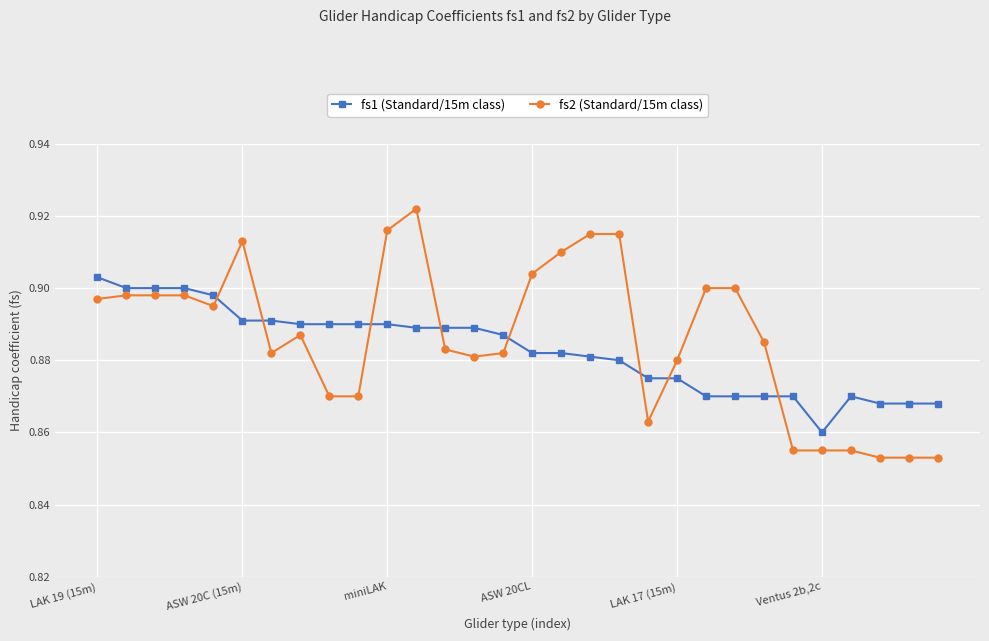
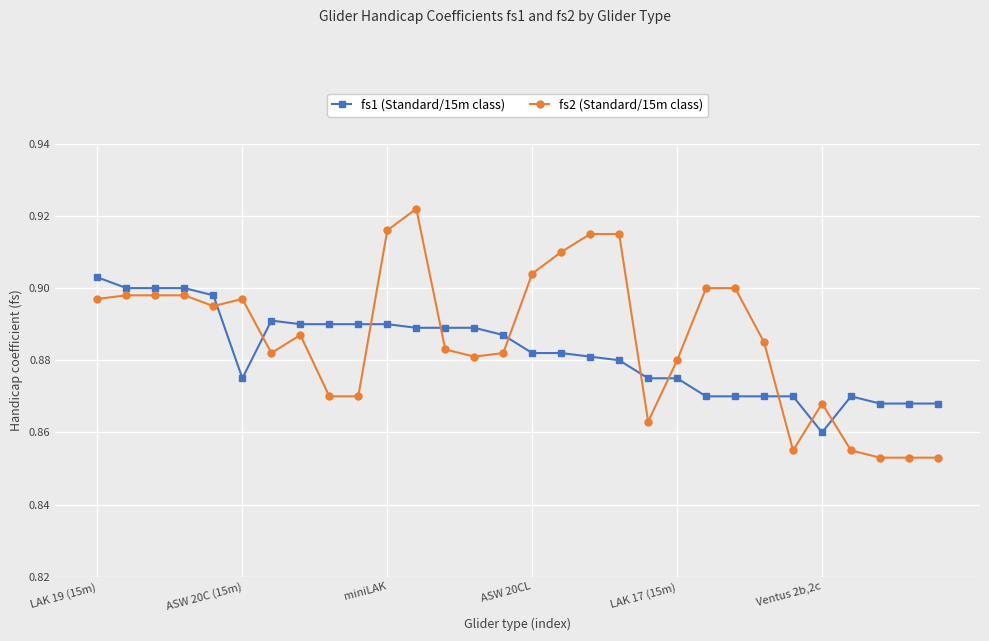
fs1 (Standard/15m class), ASW 20C (15m): 0.891 -> 0.875
fs2 (Standard/15m class), ASW 20C (15m): 0.913 -> 0.897
fs2 (Standard/15m class), Ventus 2b,2c: 0.855 -> 0.868
